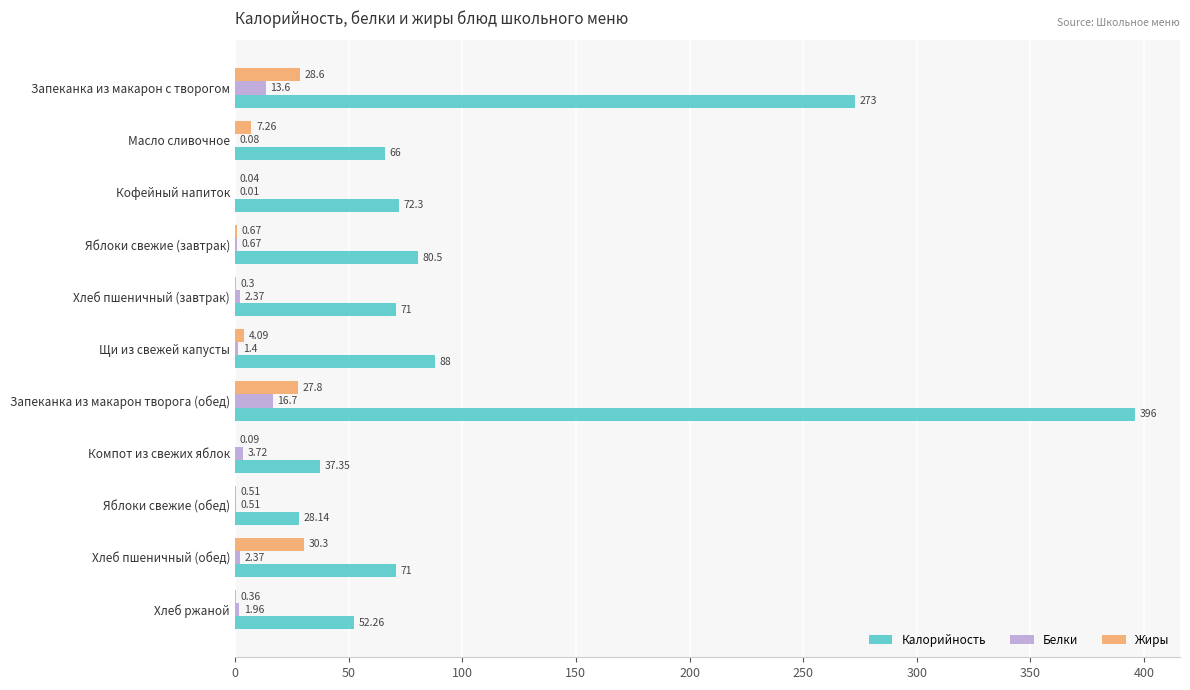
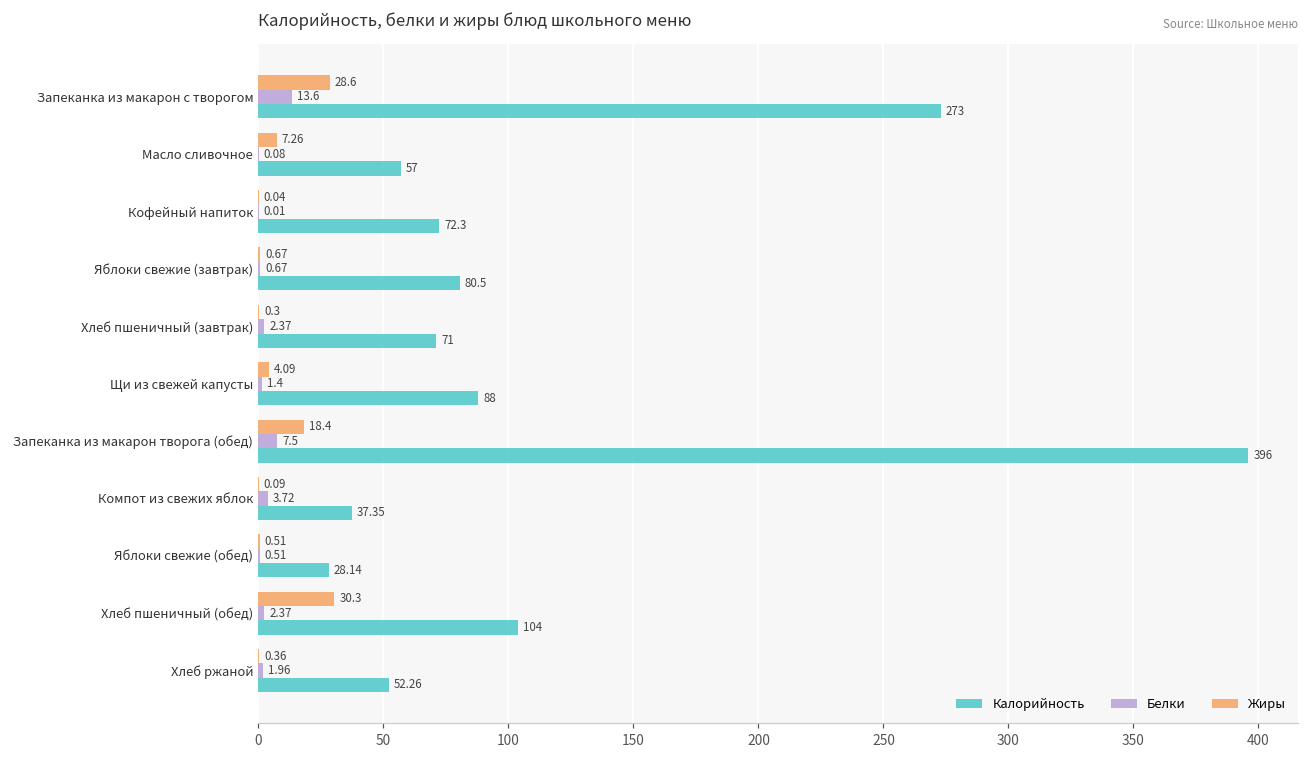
Калорийность, Масло сливочное: 66 -> 57
Жиры, Запеканка из макарон творога (обед): 27.8 -> 18.4
Белки, Запеканка из макарон творога (обед): 16.7 -> 7.5
Калорийность, Хлеб пшеничный (обед): 71 -> 104
